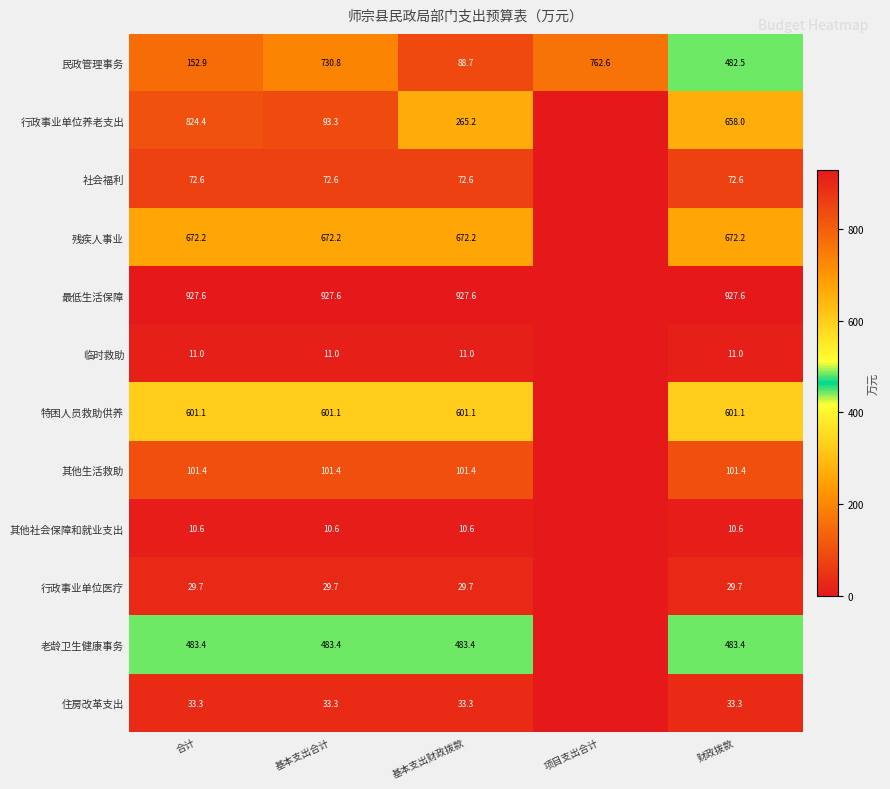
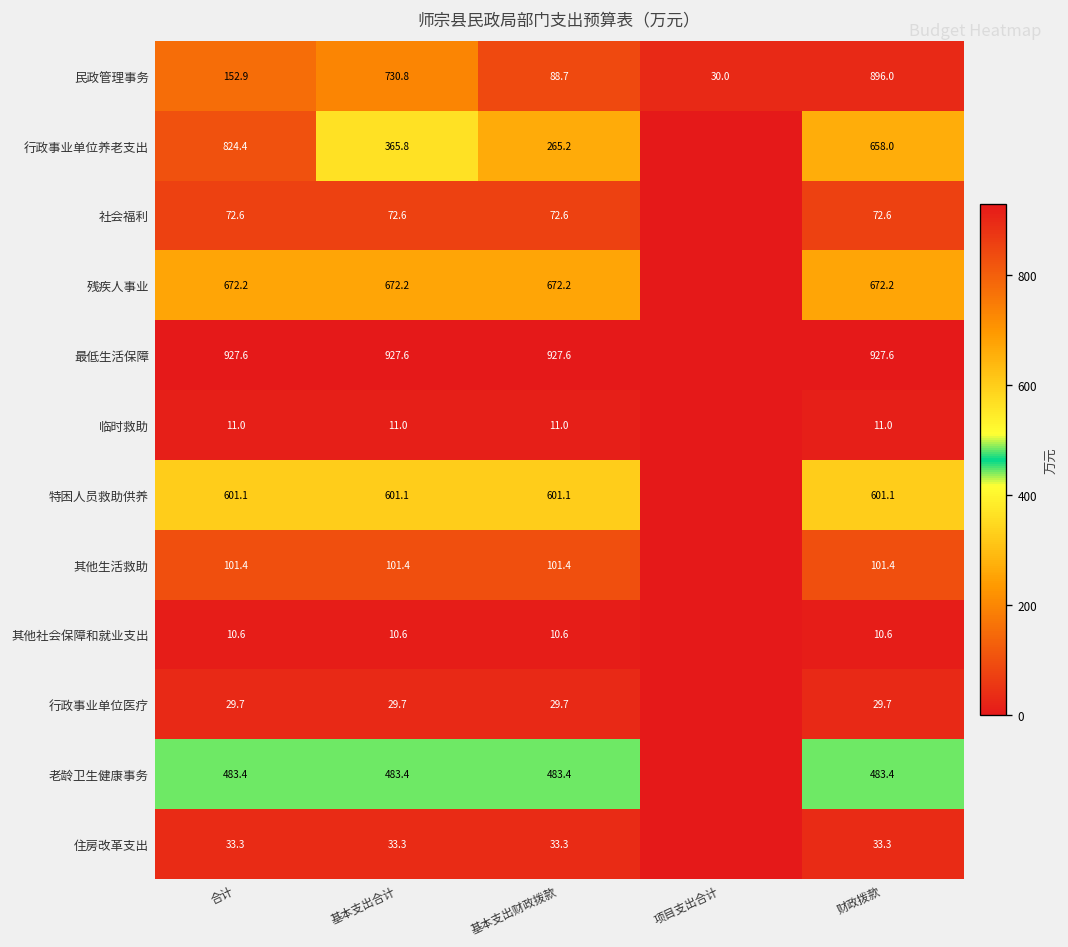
民政管理事务, 项目支出合计: 762.6 -> 30.0
民政管理事务, 财政拨款: 482.5 -> 896.0
行政事业单位养老支出, 基本支出合计: 93.3 -> 365.8
